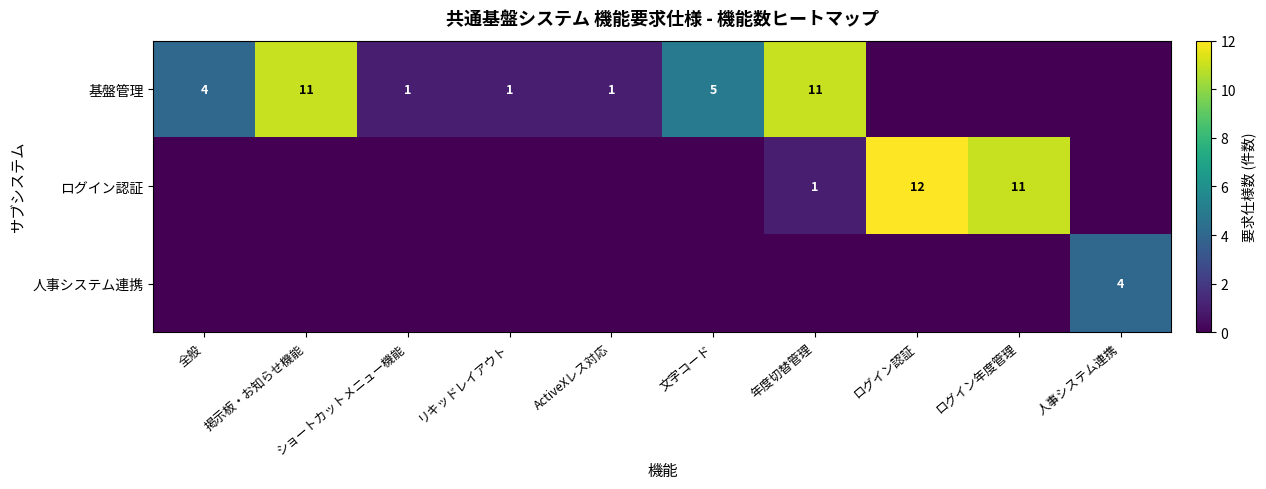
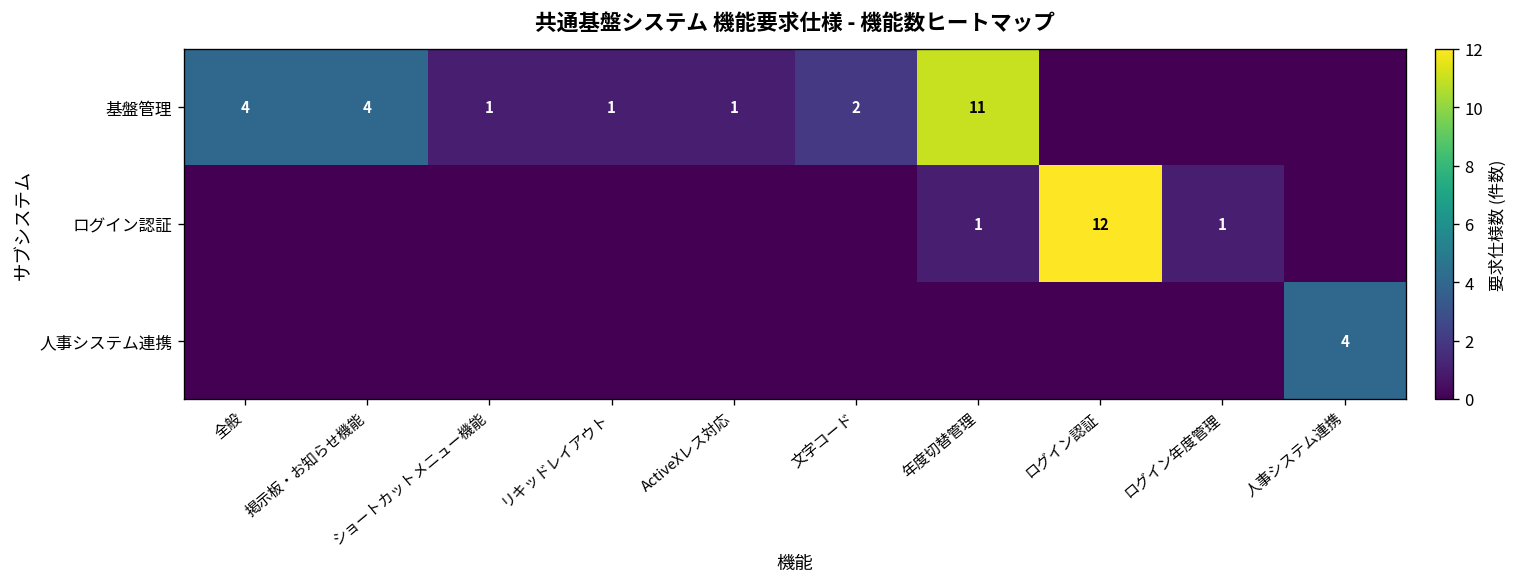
基盤管理, 掲示板・お知らせ機能: 11 -> 4
基盤管理, 文字コード: 5 -> 2
ログイン認証, ログイン年度管理: 11 -> 1
